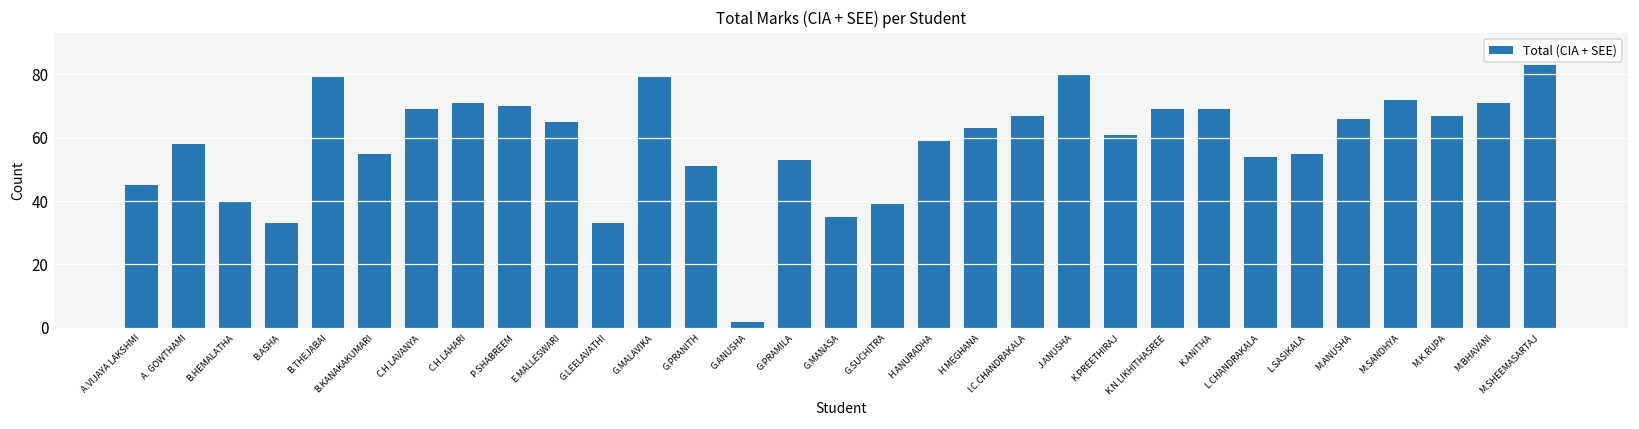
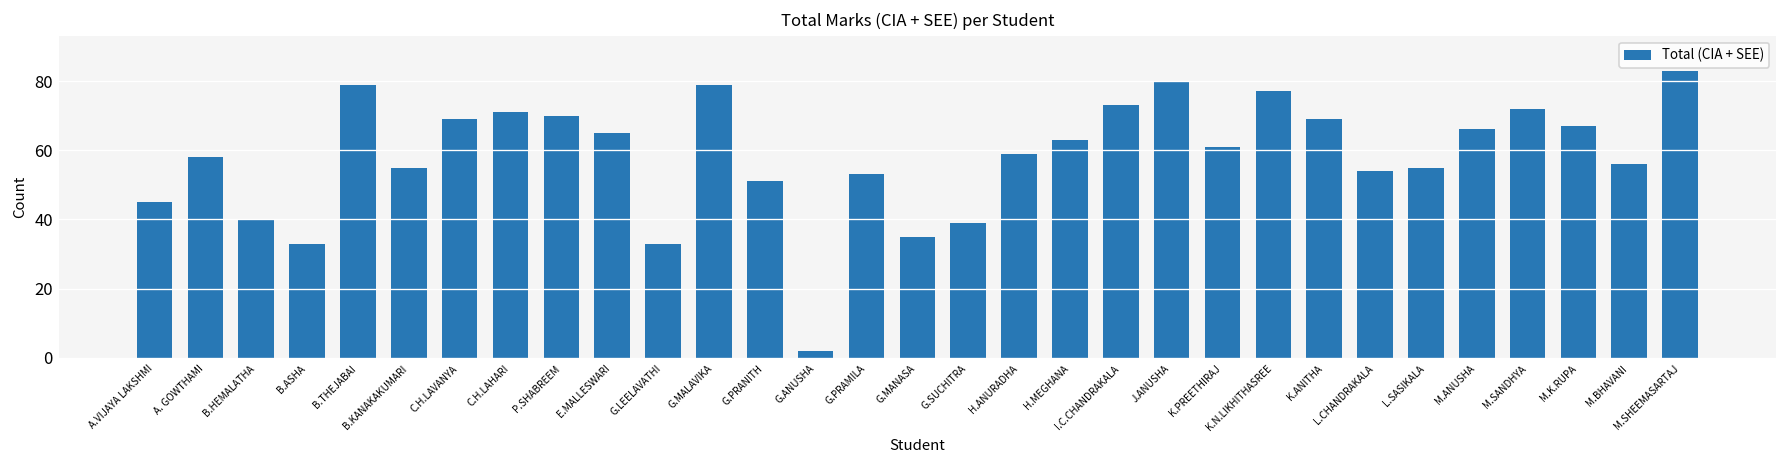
I.C.CHANDRAKALA: 67 -> 73
K.N.LIKHITHASREE: 69 -> 77
M.BHAVANI: 71 -> 56
